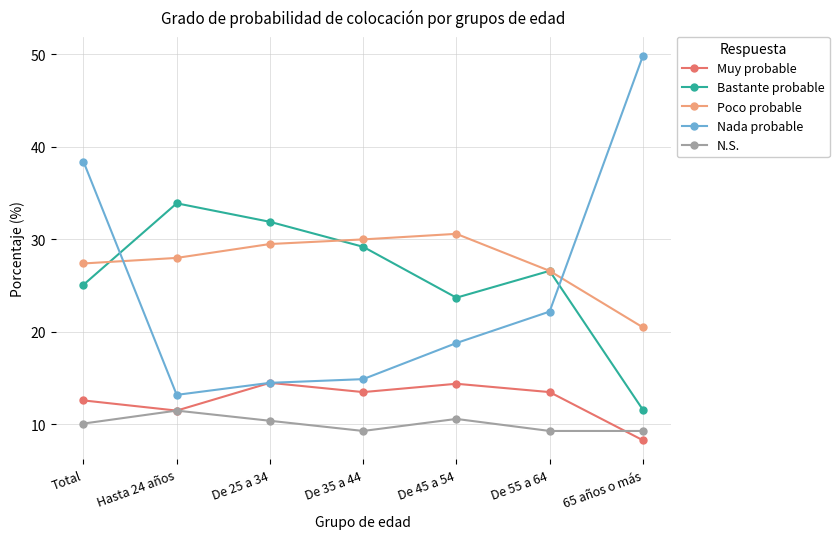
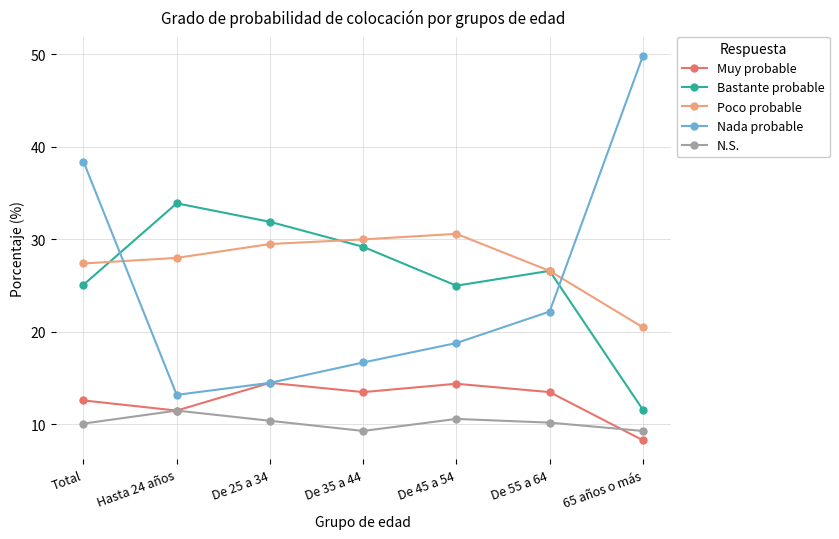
Nada probable, De 35 a 44: 15 -> 17
Bastante probable, De 45 a 54: 24 -> 25
N.S., De 55 a 64: 9 -> 10
